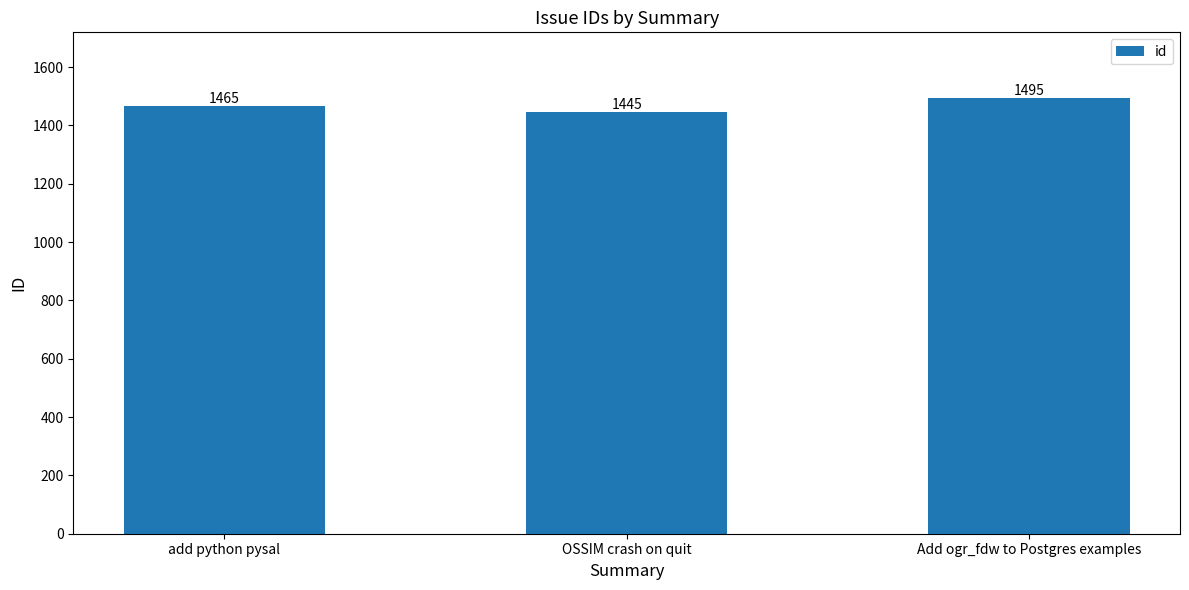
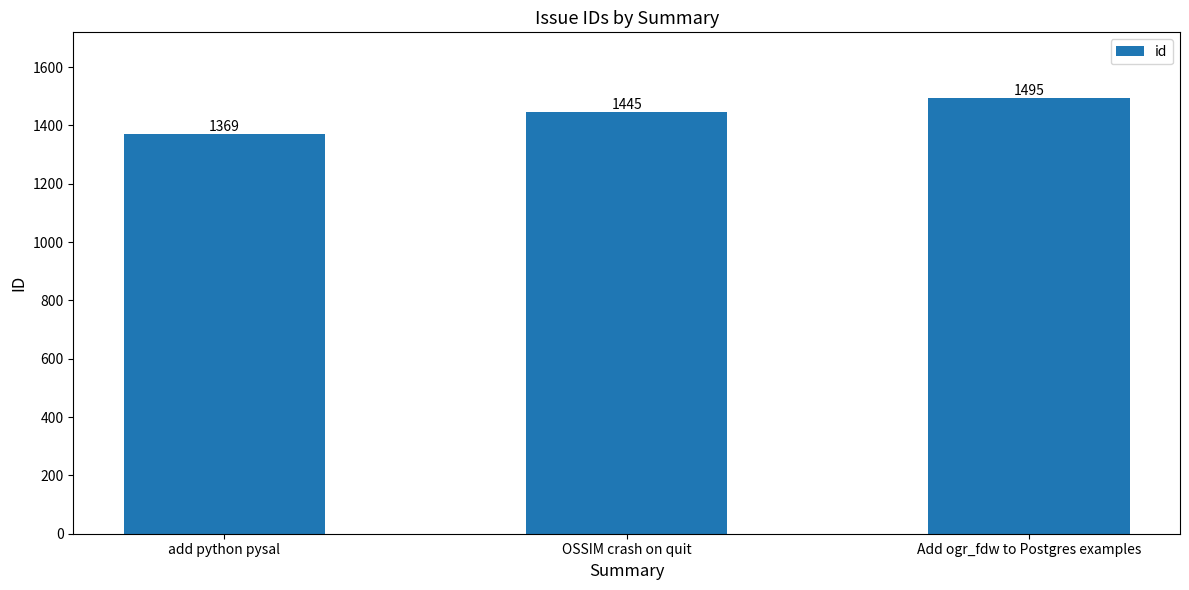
add python pysal: 1465 -> 1369
